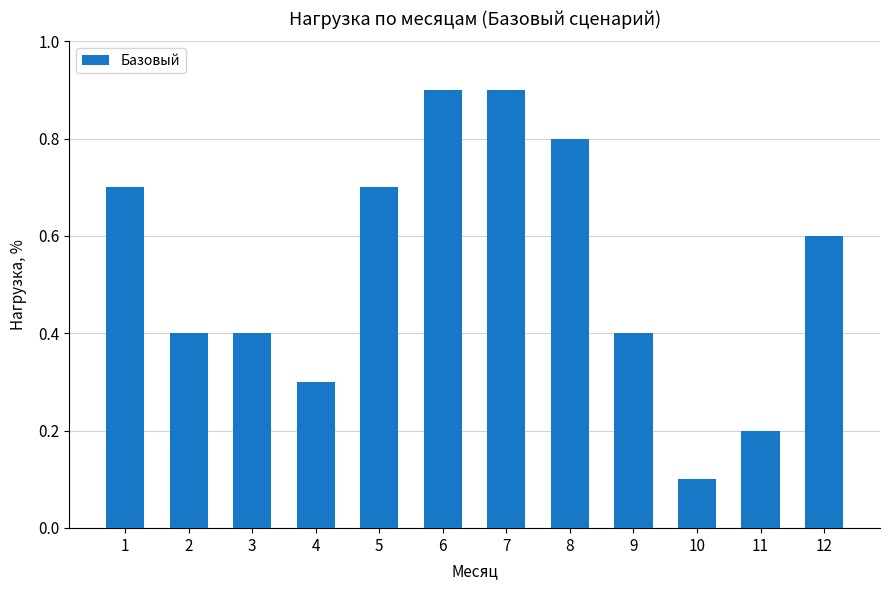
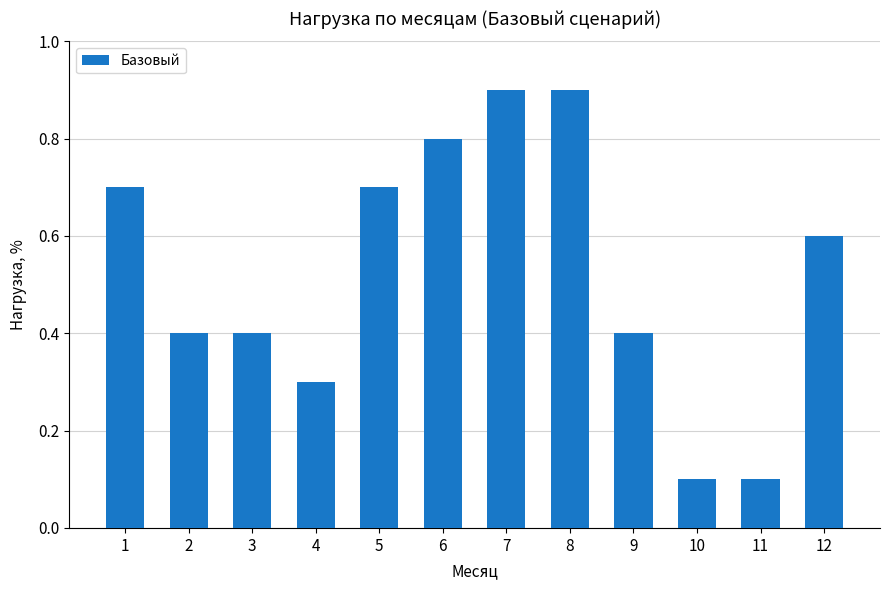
6: 0.9 -> 0.8
8: 0.8 -> 0.9
11: 0.2 -> 0.1
